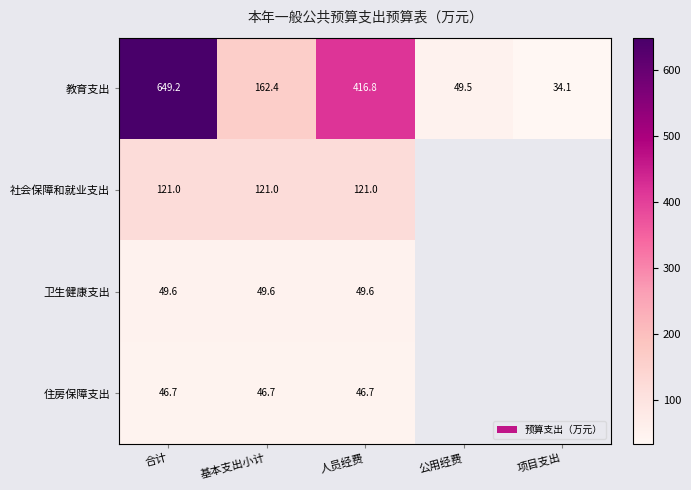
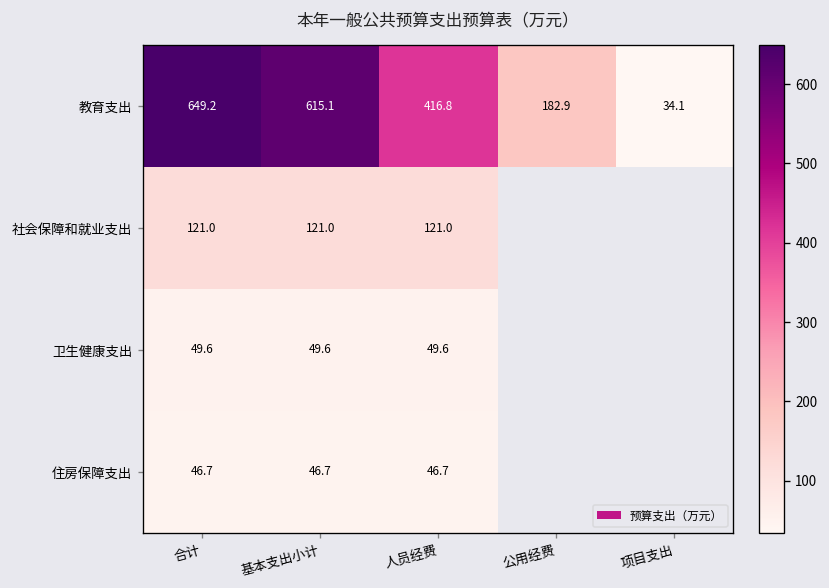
教育支出, 基本支出小计: 162.4 -> 615.1
教育支出, 公用经费: 49.5 -> 182.9
